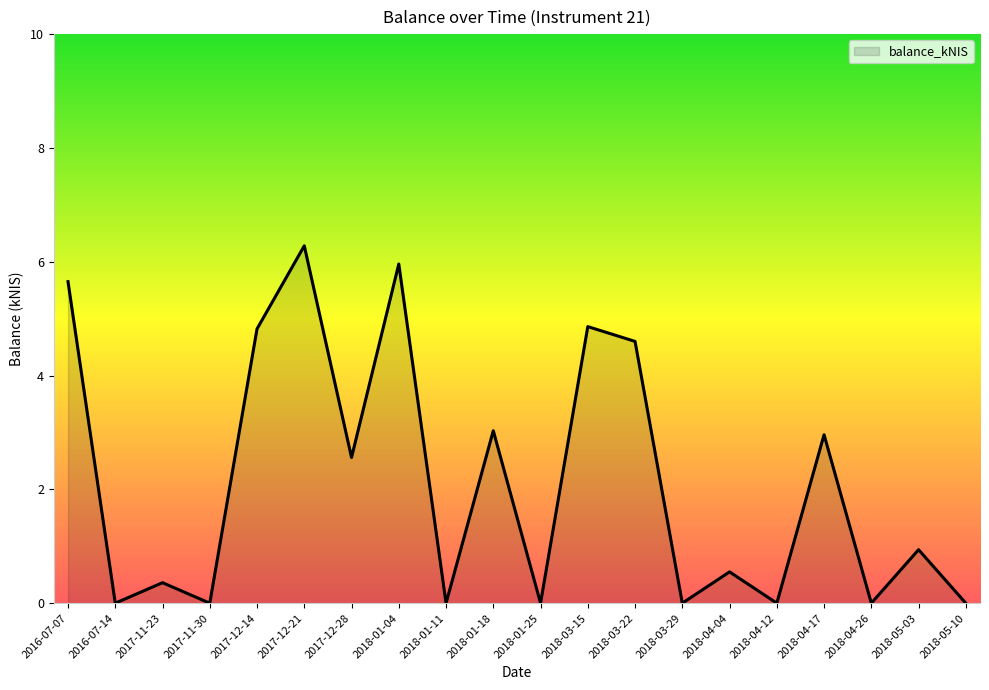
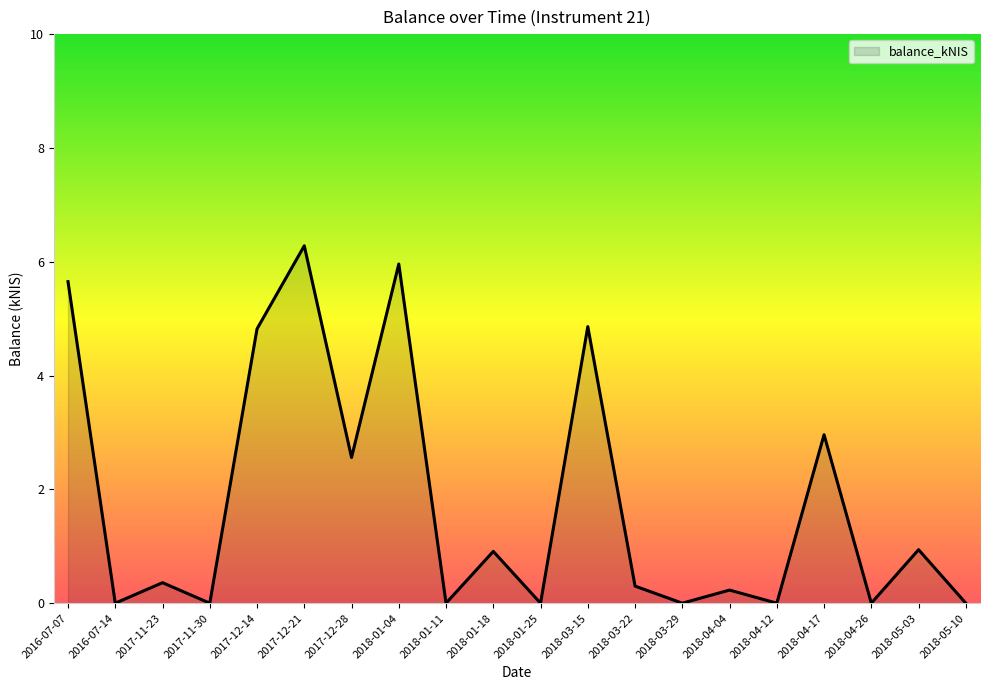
2018-01-18: 3.0 -> 0.9
2018-03-22: 4.6 -> 0.3
2018-04-04: 0.6 -> 0.2
